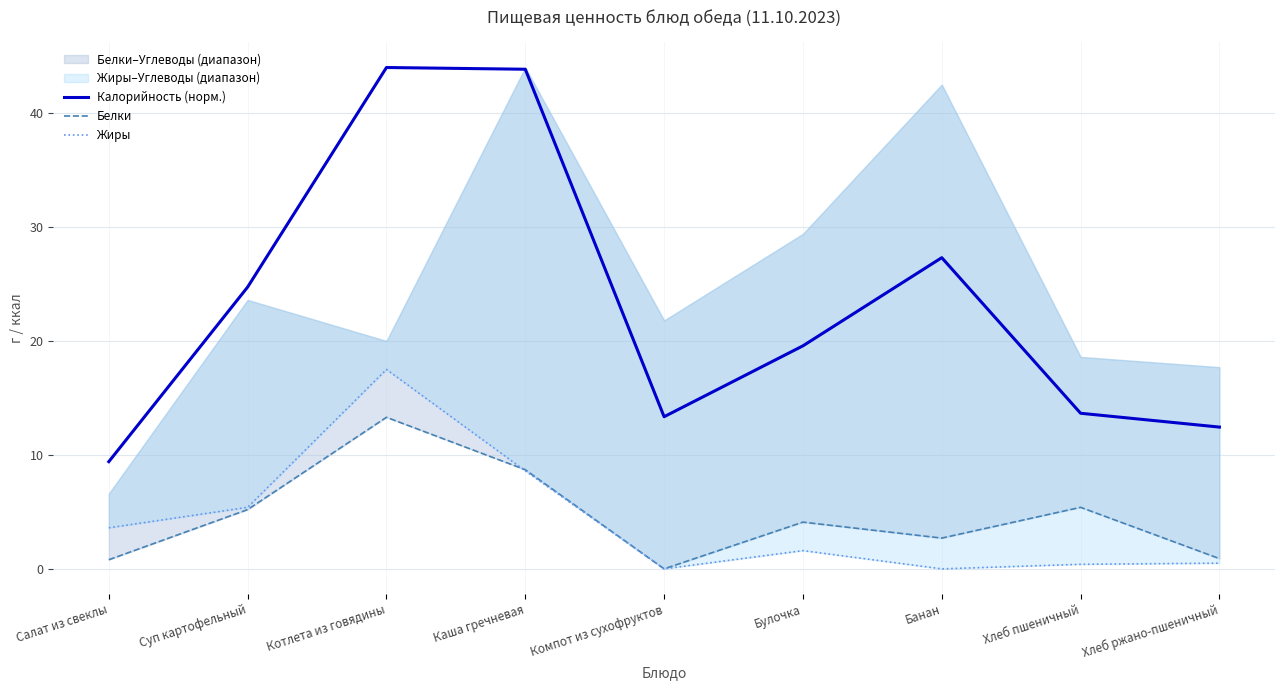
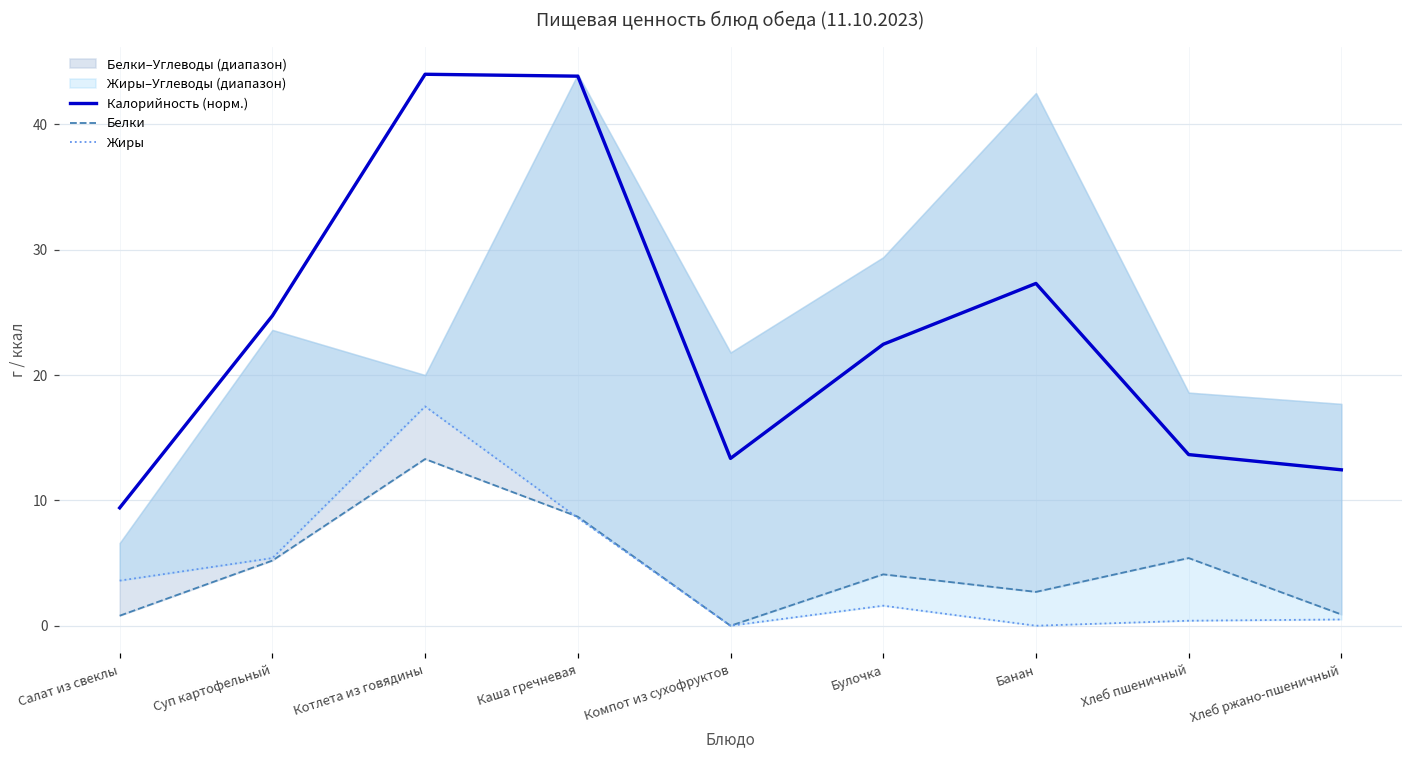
Калорийность (норм.), Булочка: 19.6 -> 22.5
